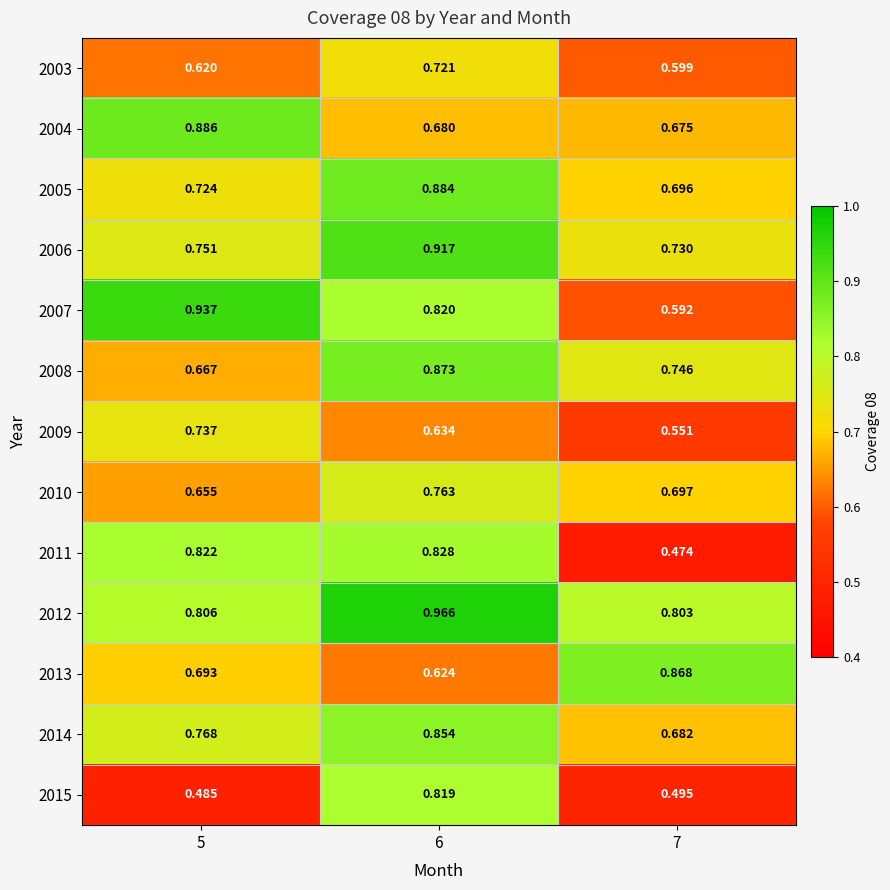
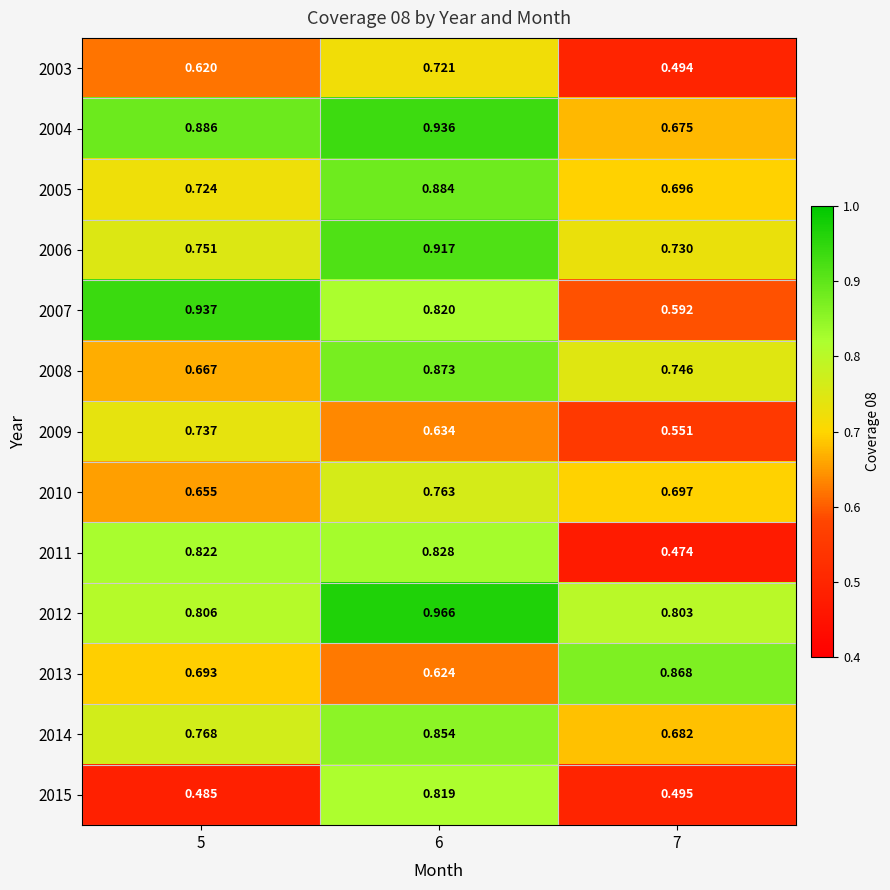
2003, 7: 0.599 -> 0.494
2004, 6: 0.680 -> 0.936
